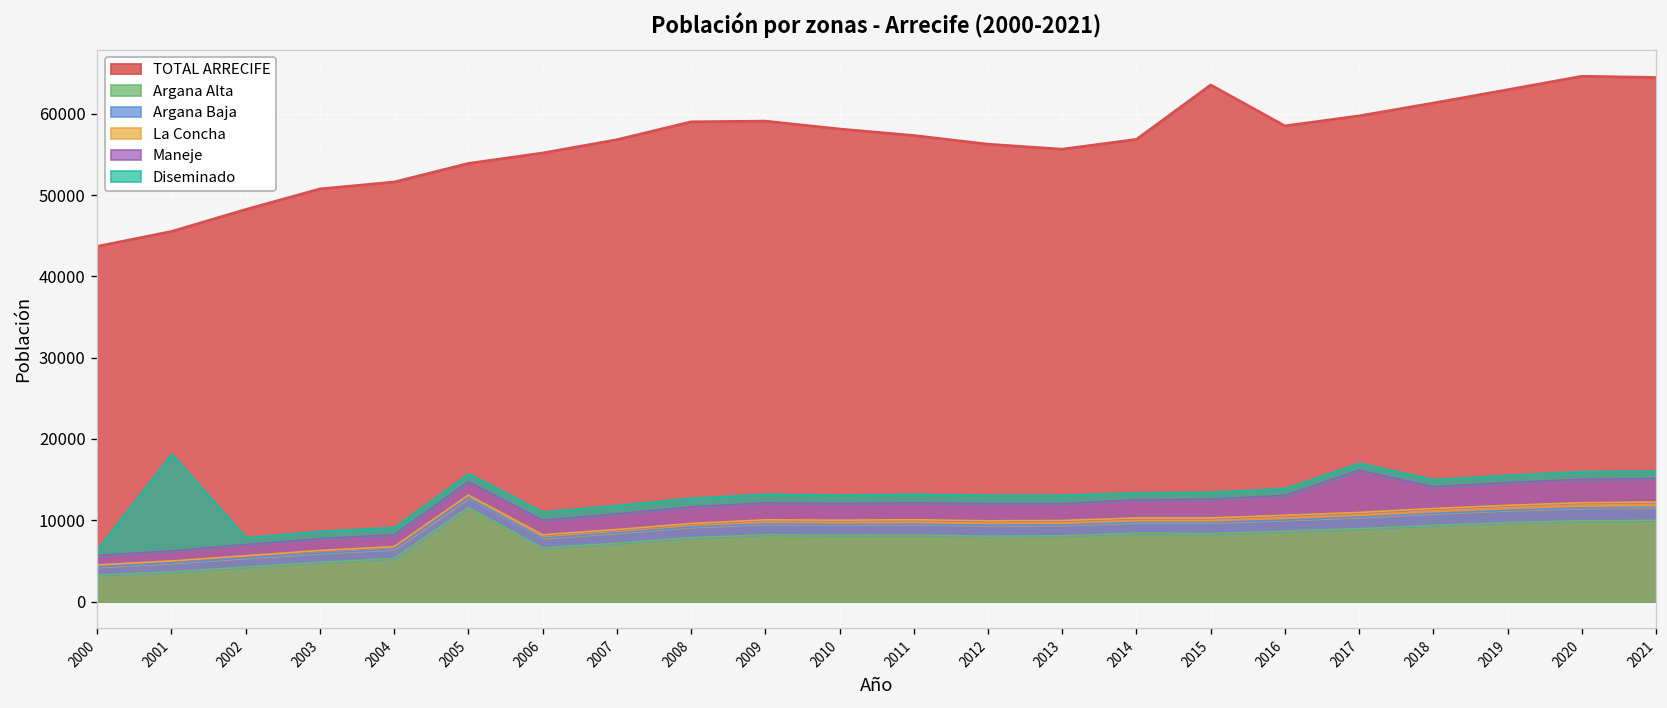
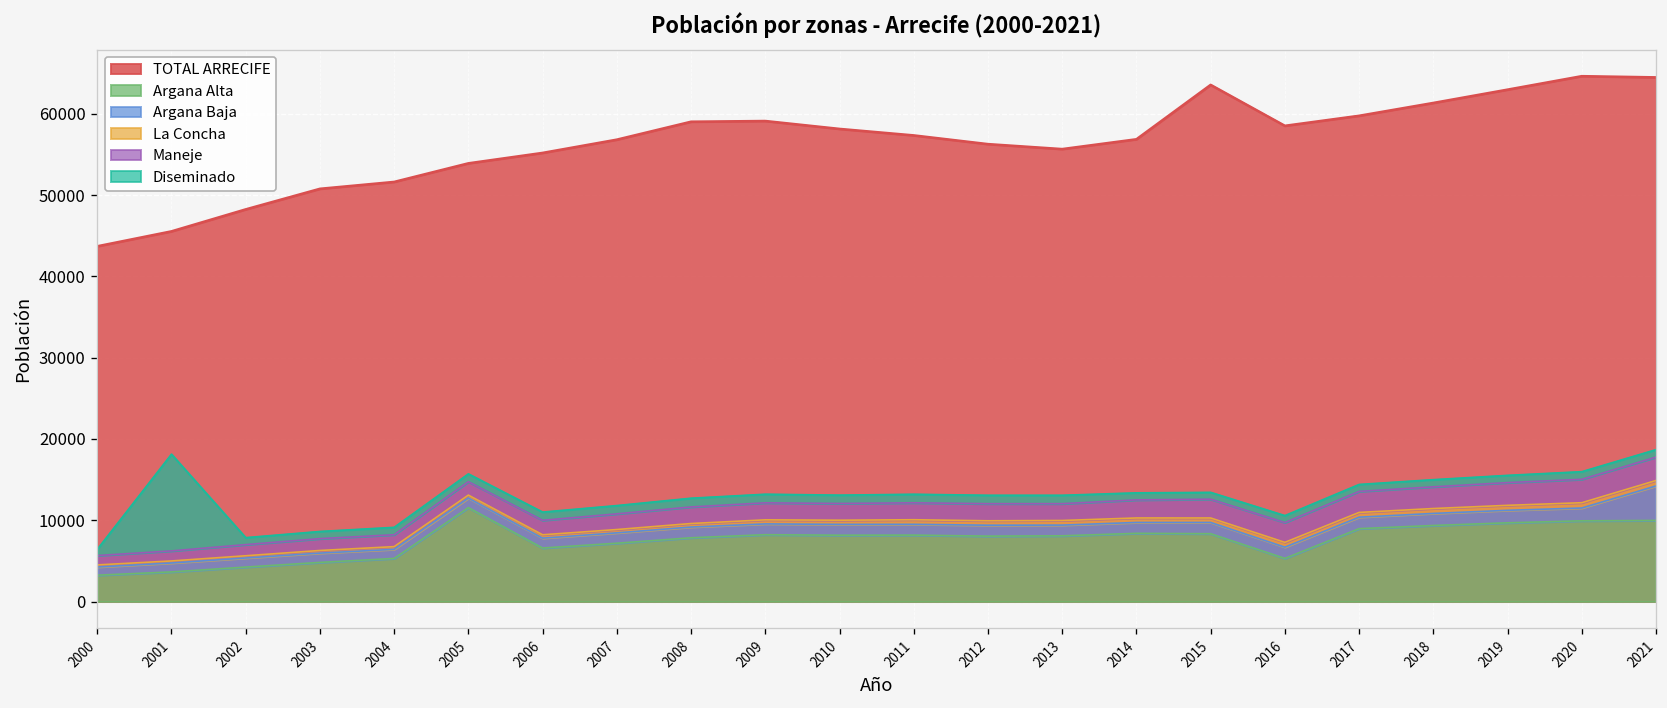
Argana Alta, 2016: 9000 -> 5000
Maneje, 2017: 5000 -> 3000
Argana Baja, 2021: 2000 -> 4000
